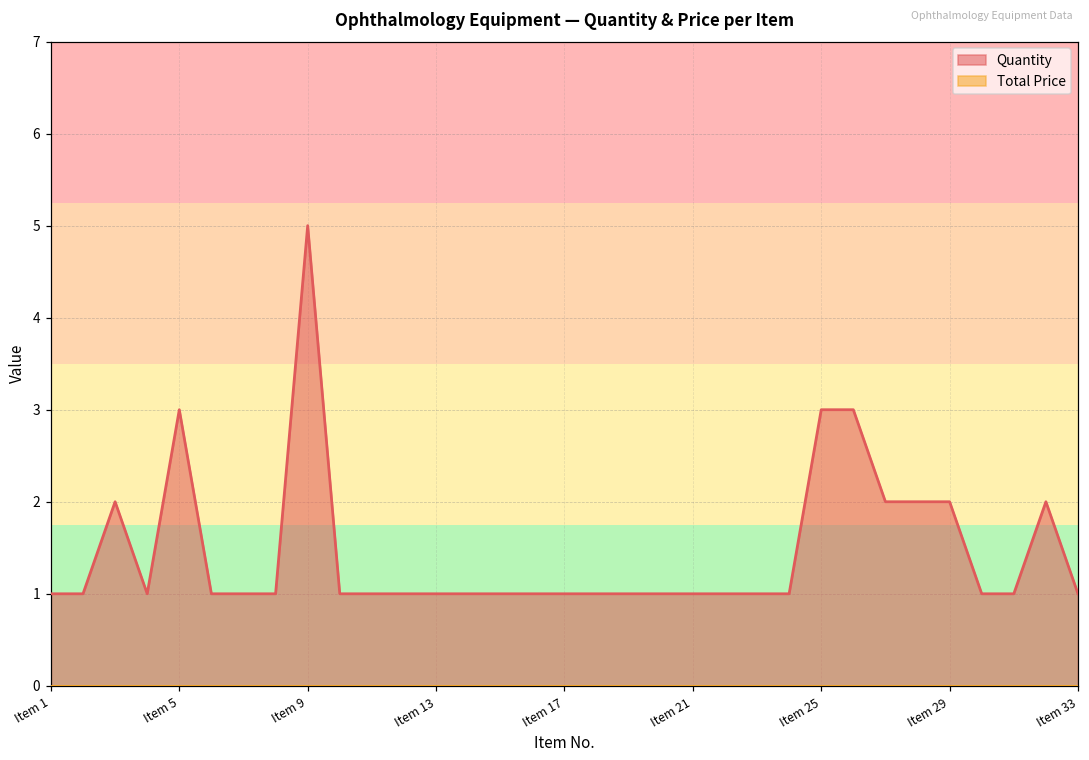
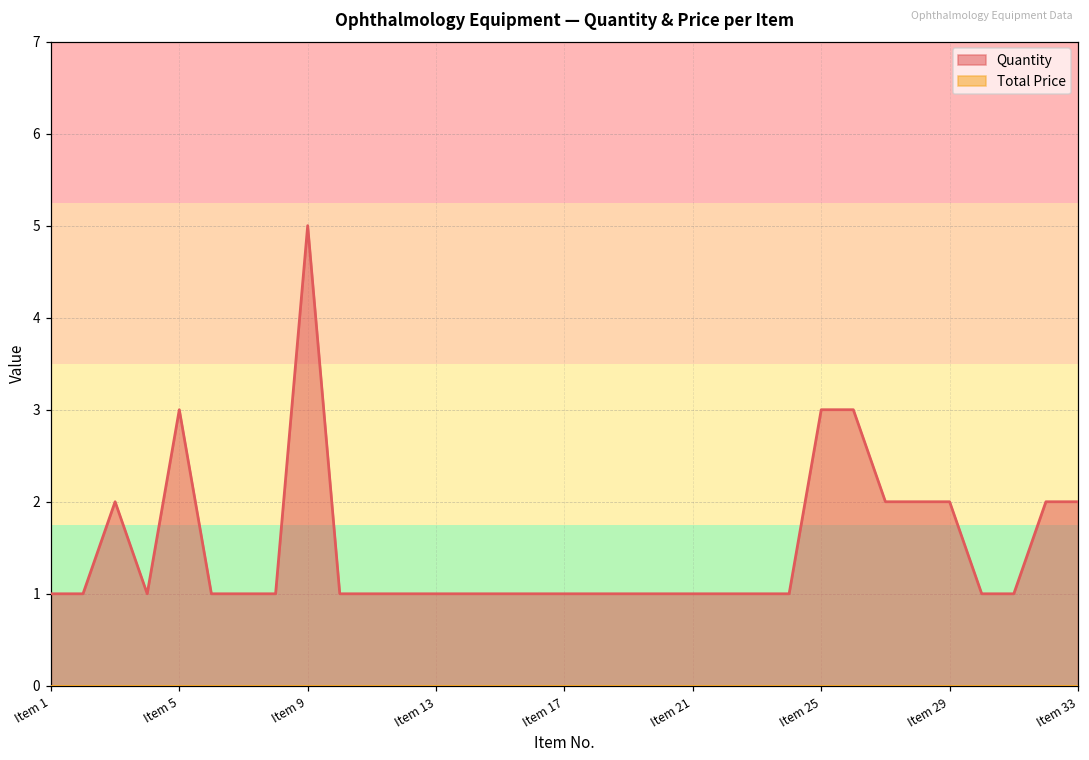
Quantity, Item 33: 1 -> 2
